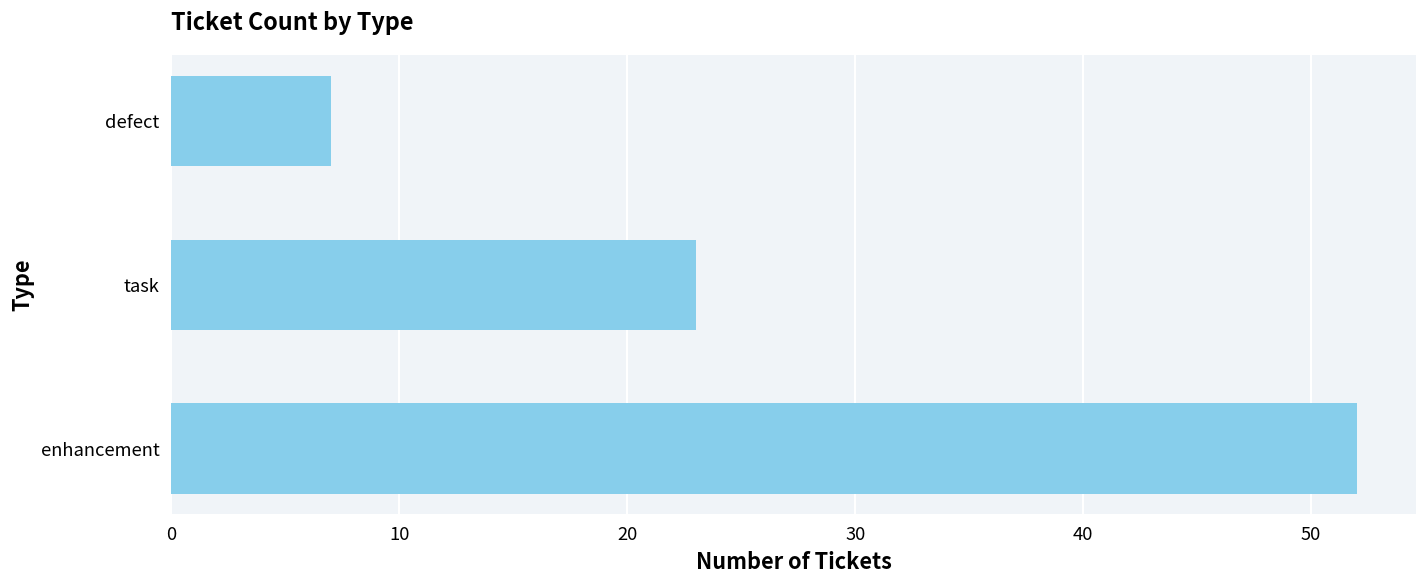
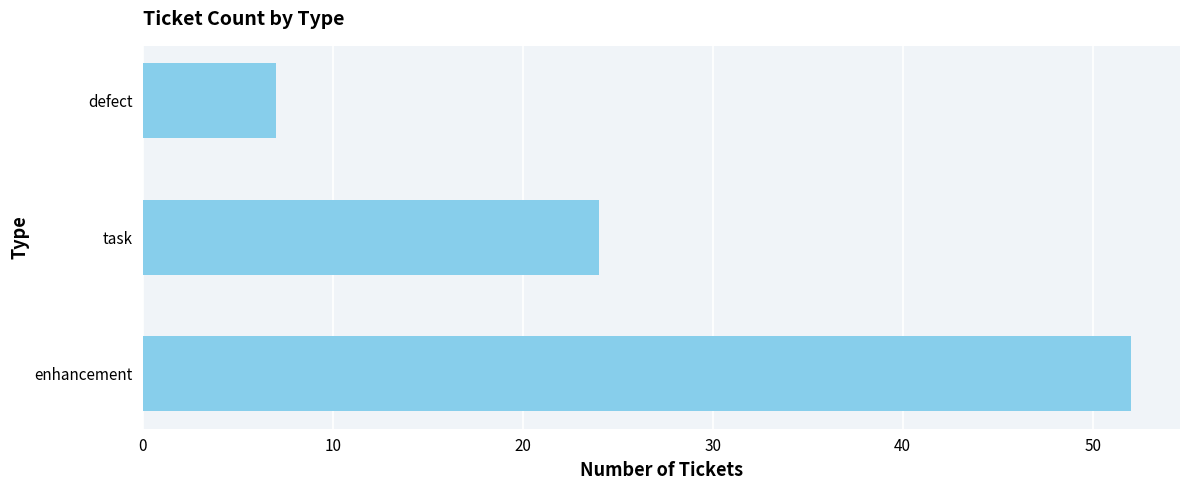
task: 23 -> 24
